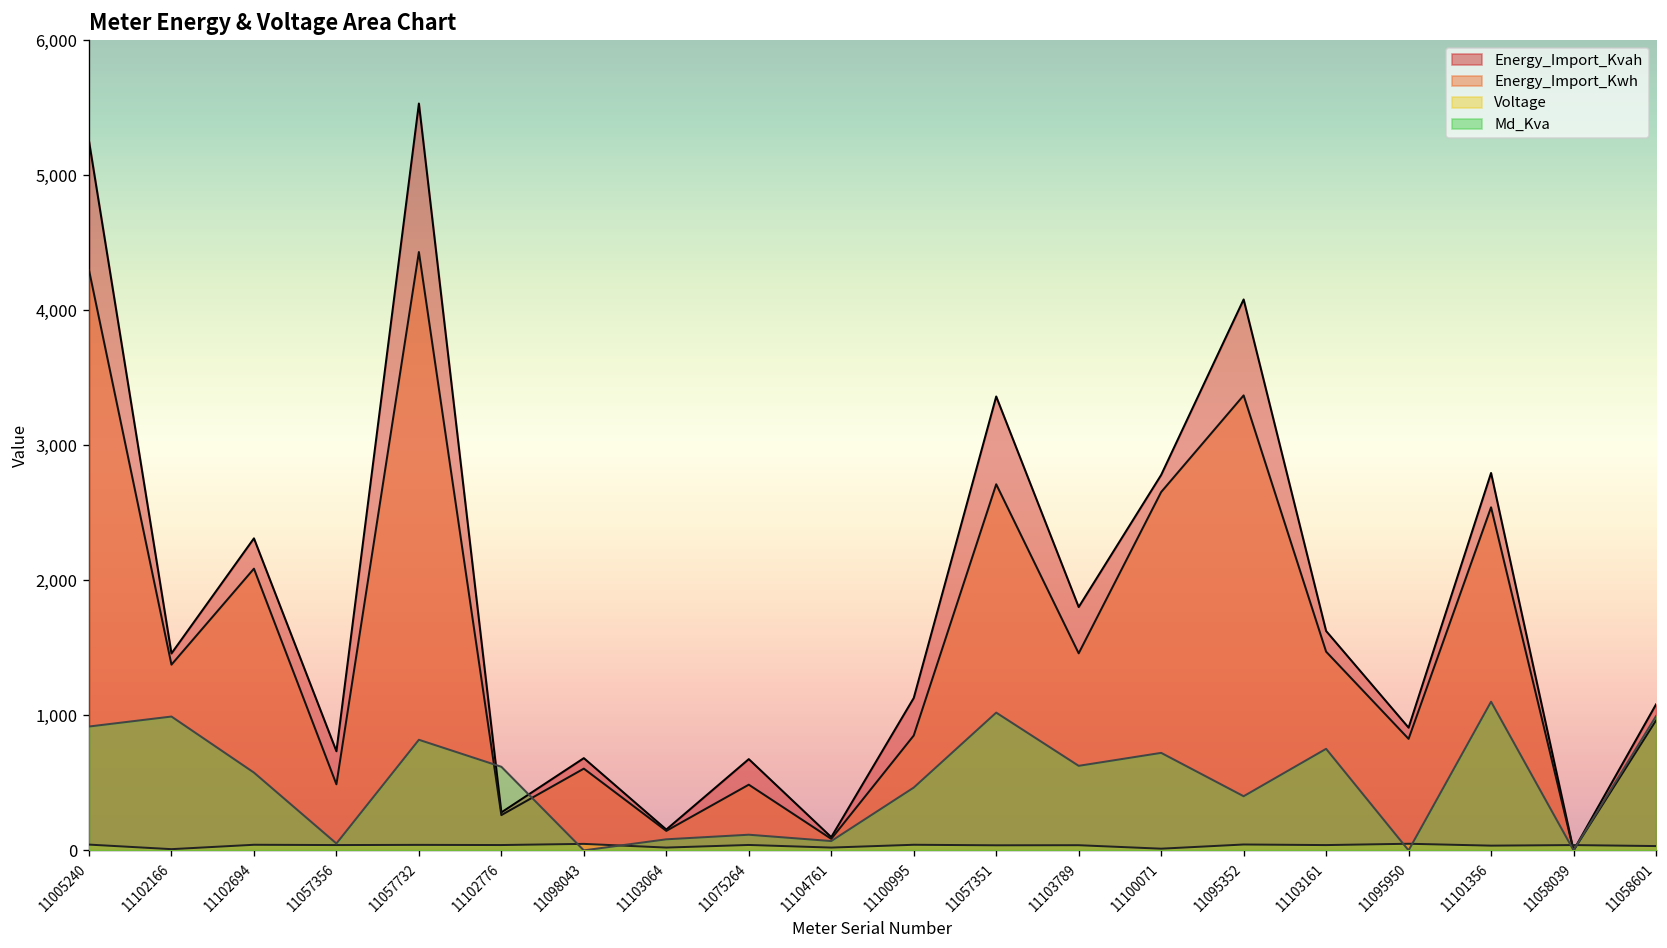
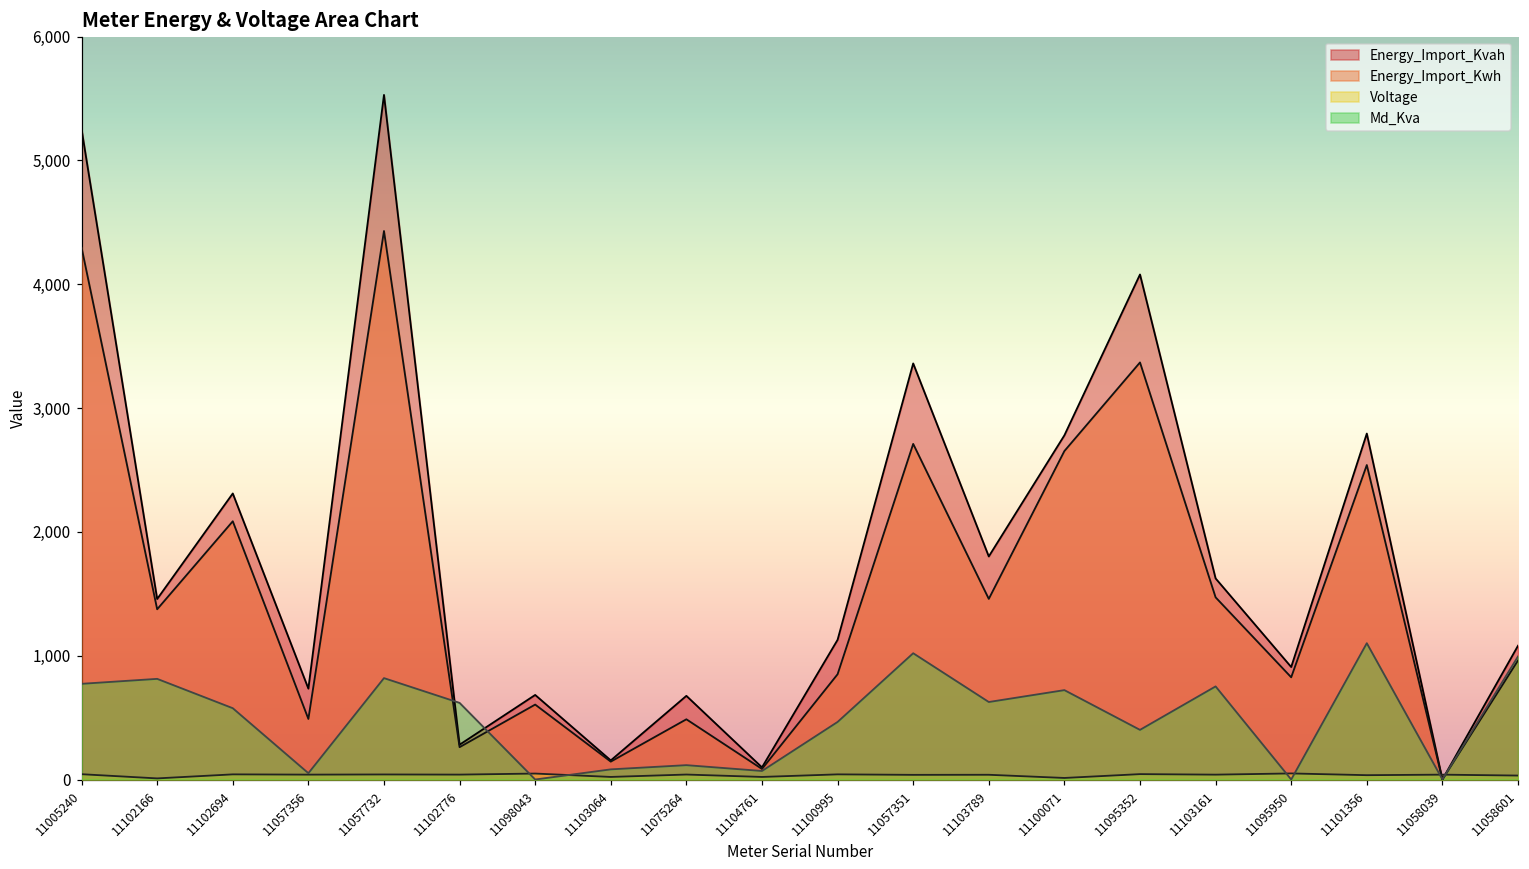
Md_Kva, 11005240: 920 -> 770
Md_Kva, 11102166: 990 -> 810
